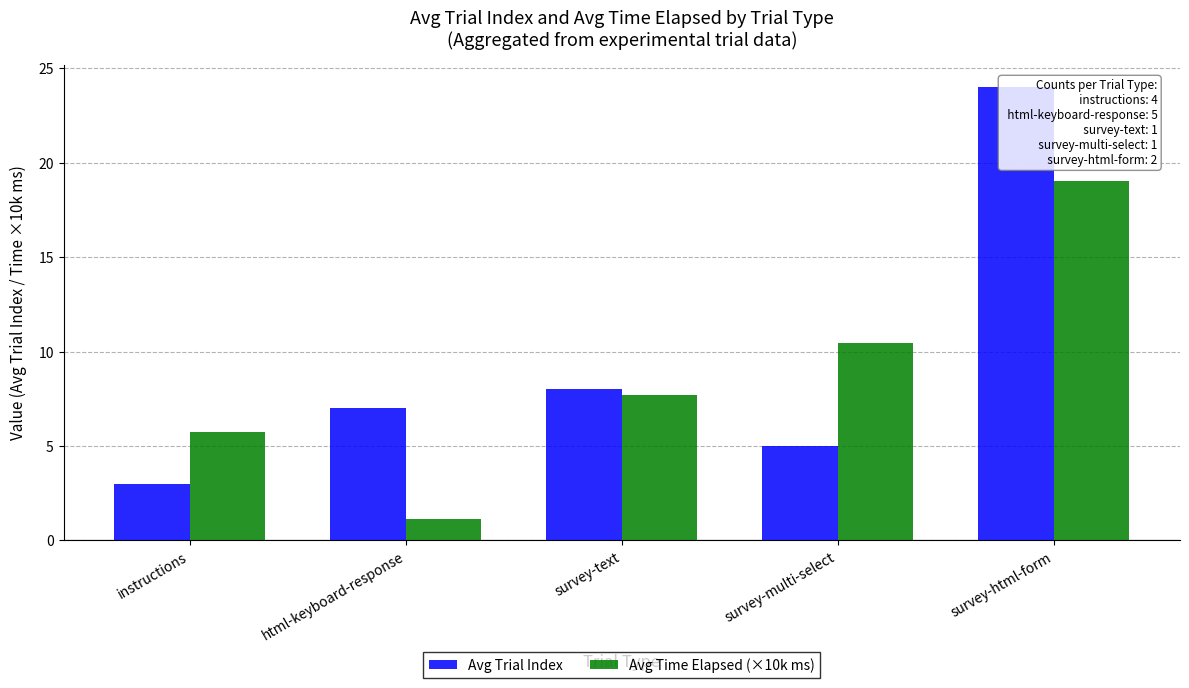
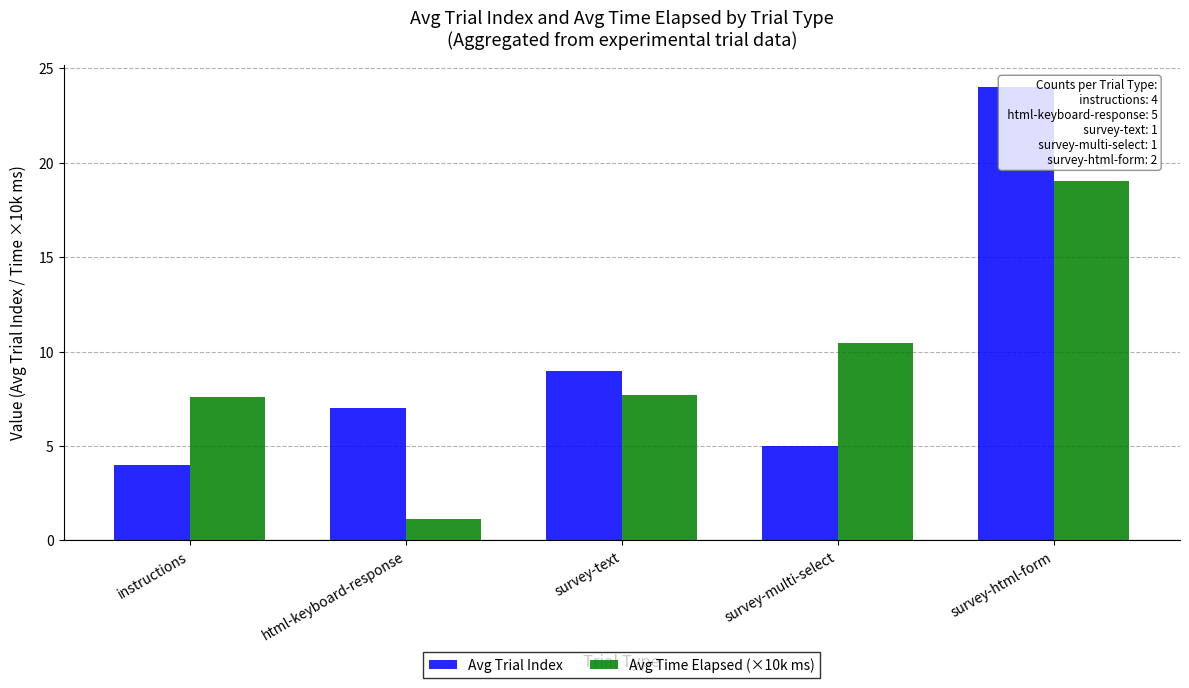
Avg Trial Index, instructions: 3 -> 4
Avg Time Elapsed (×10k ms), instructions: 5.7 -> 7.6
Avg Trial Index, survey-text: 8 -> 9
